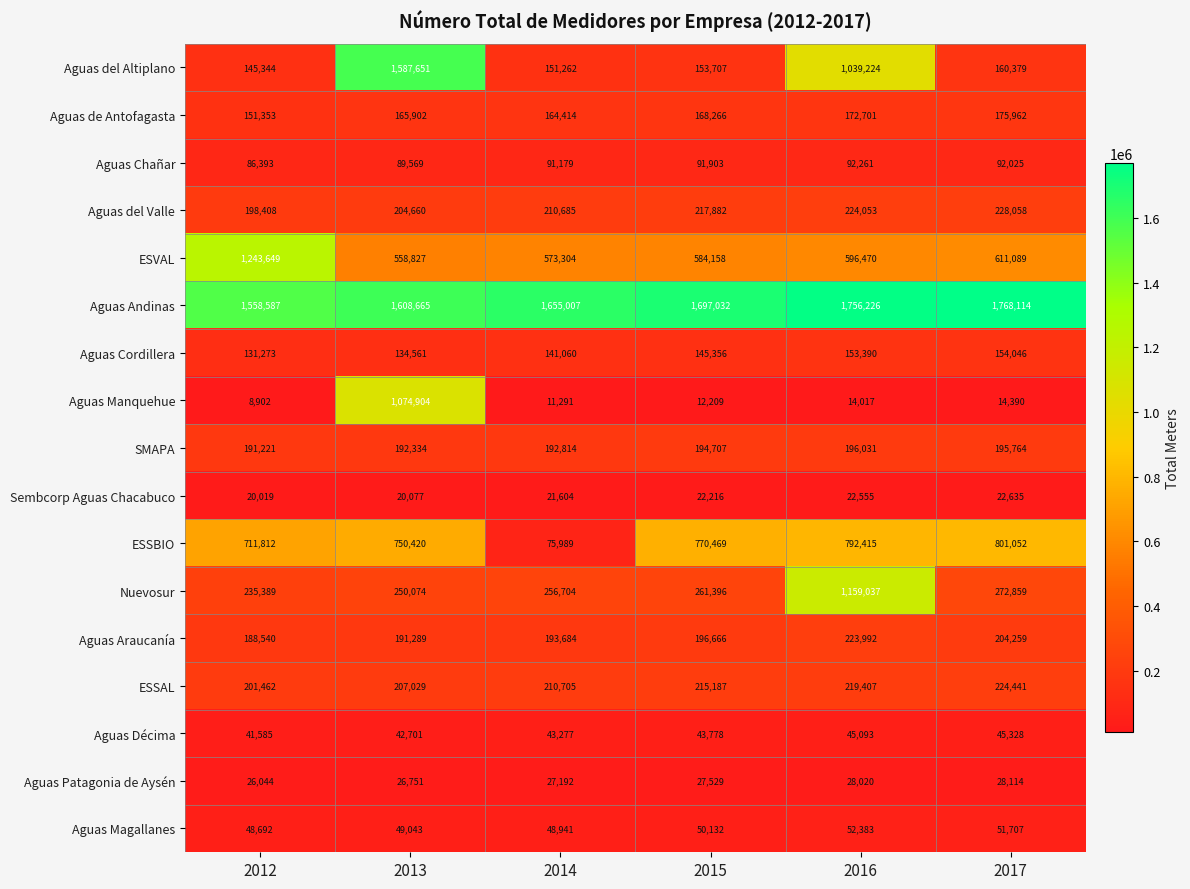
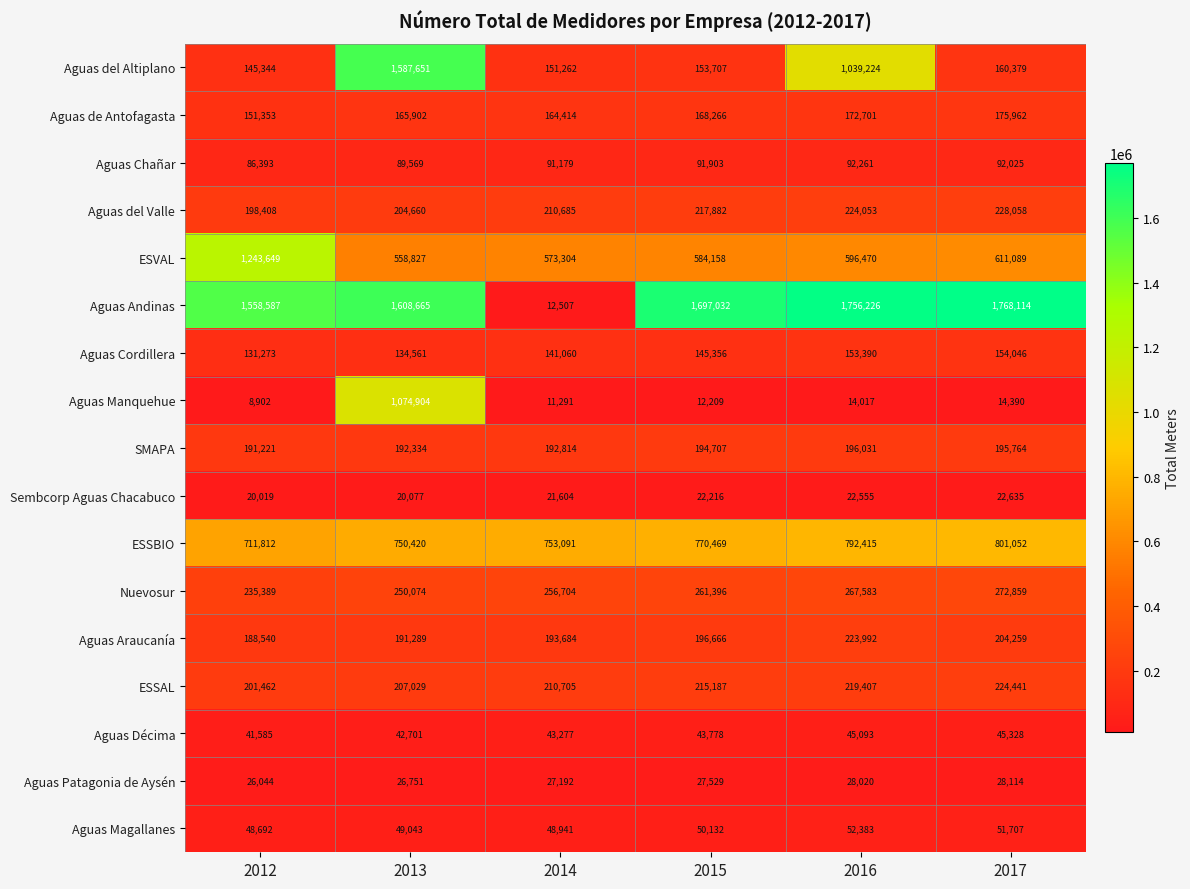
Aguas Andinas, 2014: 1,655,007 -> 12,507
ESSBIO, 2014: 75,989 -> 753,091
Nuevosur, 2016: 1,159,037 -> 267,583
